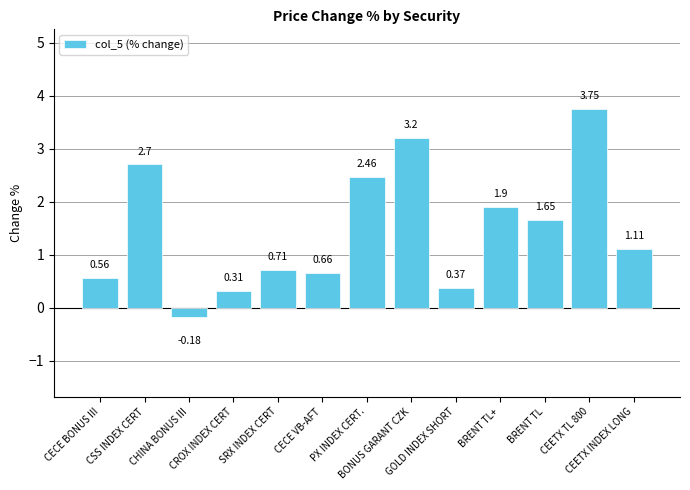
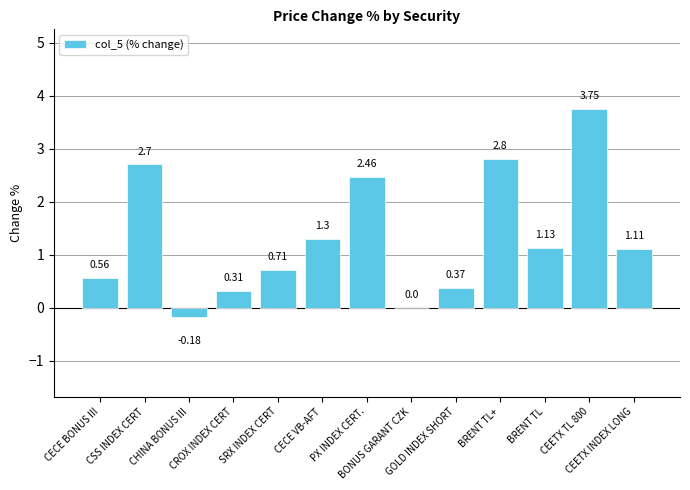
CECE VB-AFT: 0.66 -> 1.3
BONUS GARANT CZK: 3.2 -> 0.0
BRENT TL+: 1.9 -> 2.8
BRENT TL: 1.65 -> 1.13
